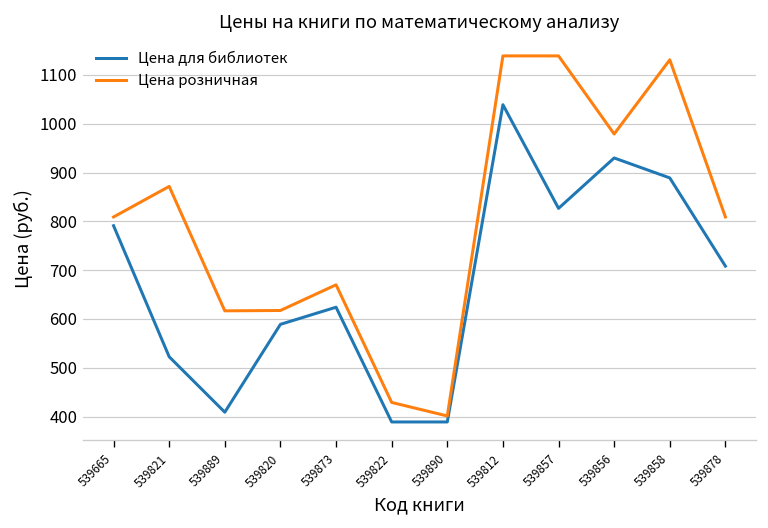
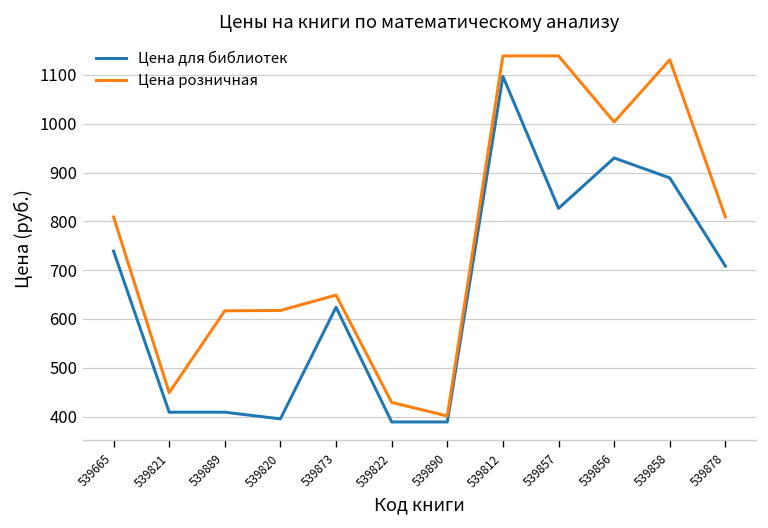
Цена для библиотек, 539665: 790 -> 740
Цена для библиотек, 539821: 520 -> 410
Цена розничная, 539821: 870 -> 450
Цена для библиотек, 539820: 590 -> 400
Цена розничная, 539873: 670 -> 650
Цена для библиотек, 539812: 1040 -> 1100
Цена розничная, 539856: 980 -> 1000
